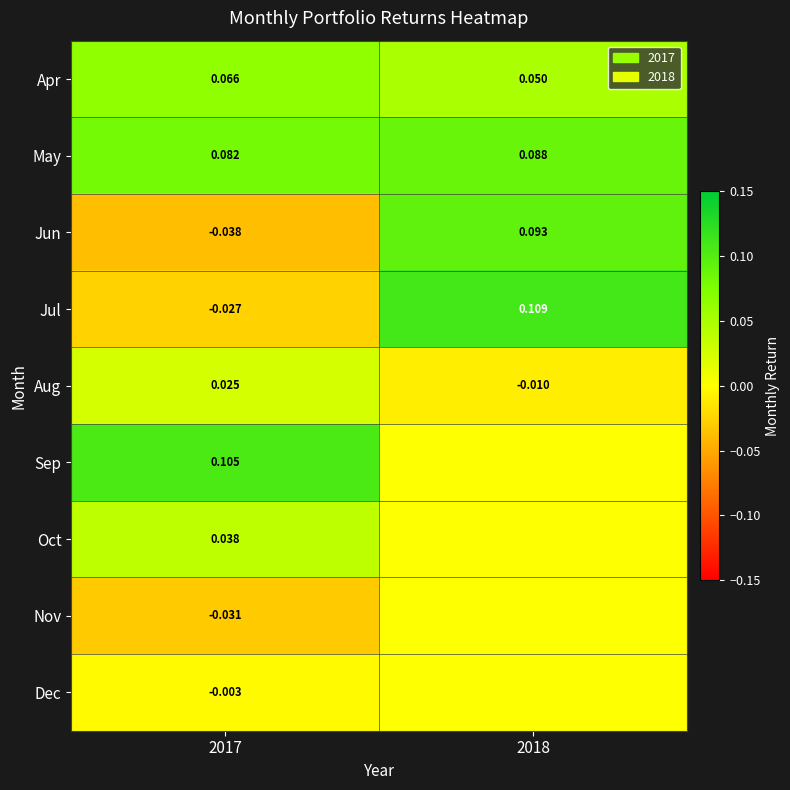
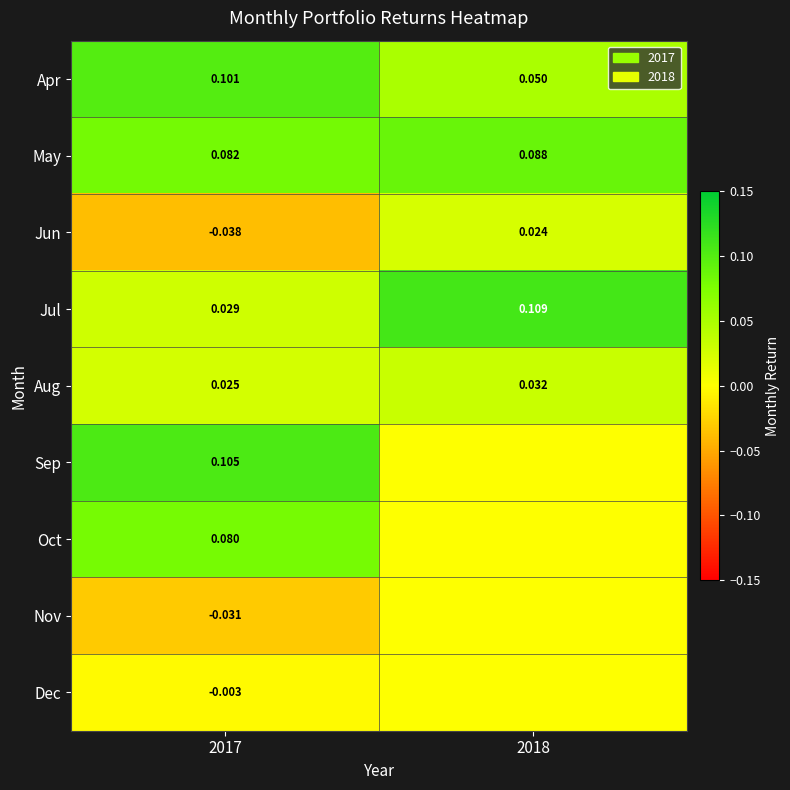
Apr, 2017: 0.066 -> 0.101
Jun, 2018: 0.093 -> 0.024
Jul, 2017: -0.027 -> 0.029
Aug, 2018: -0.010 -> 0.032
Oct, 2017: 0.038 -> 0.080
